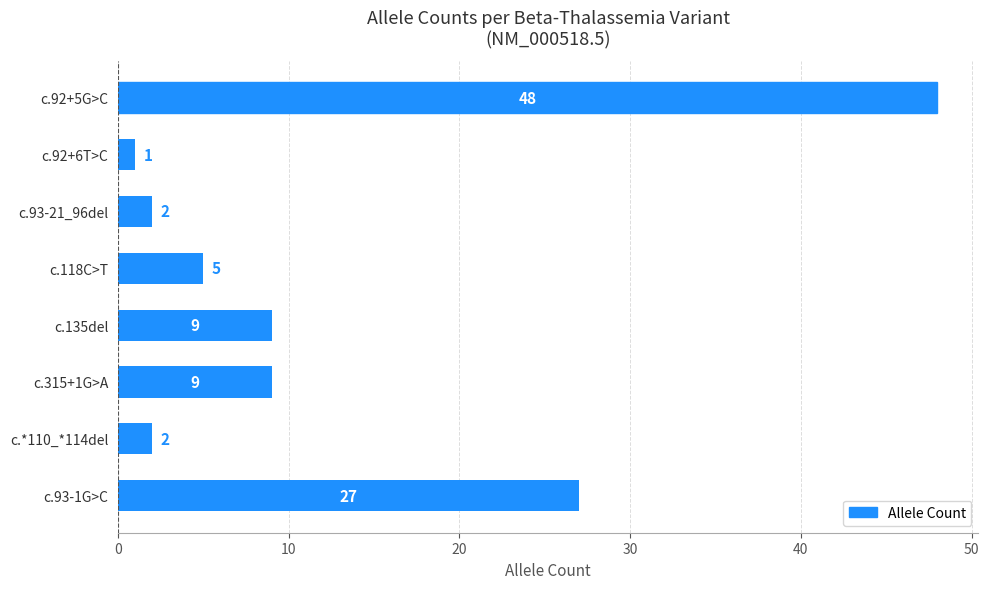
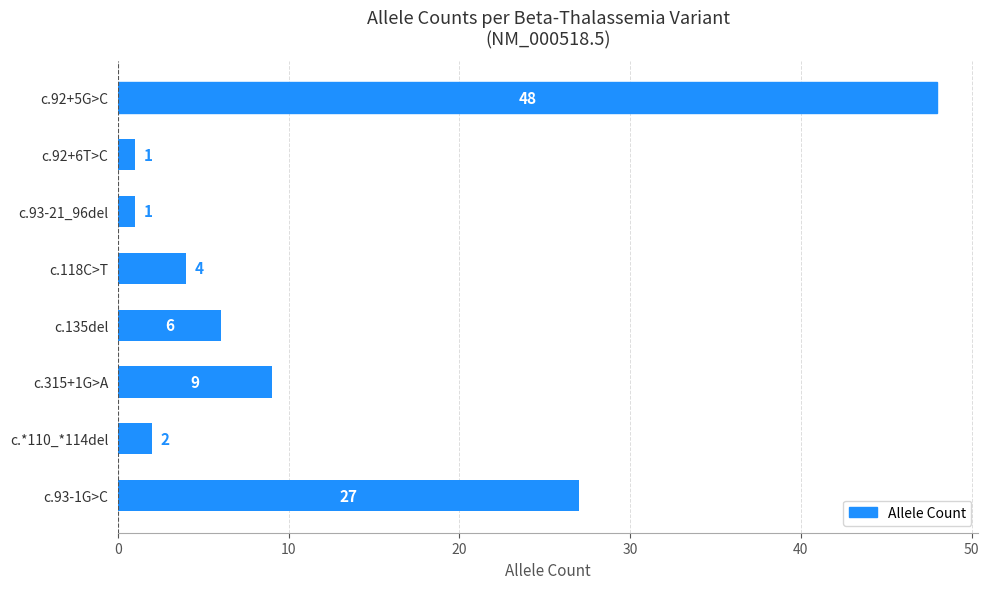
c.93-21_96del: 2 -> 1
c.118C>T: 5 -> 4
c.135del: 9 -> 6
